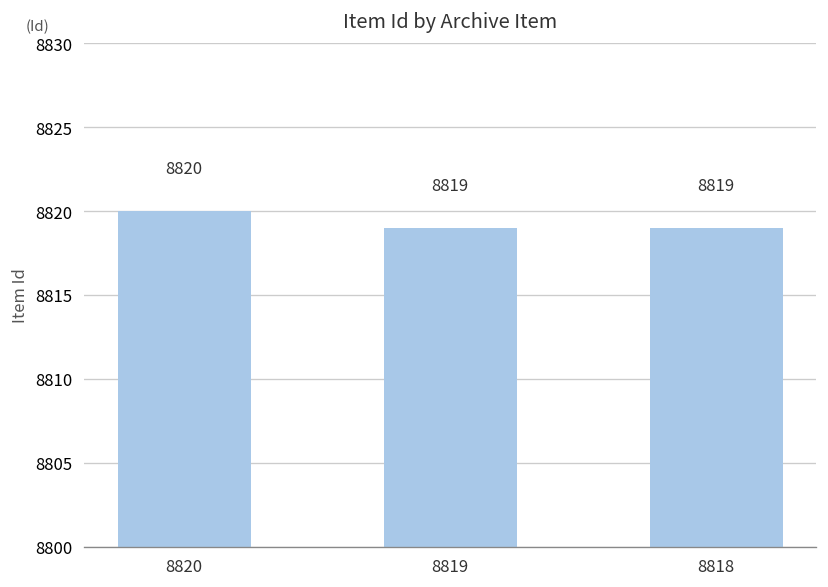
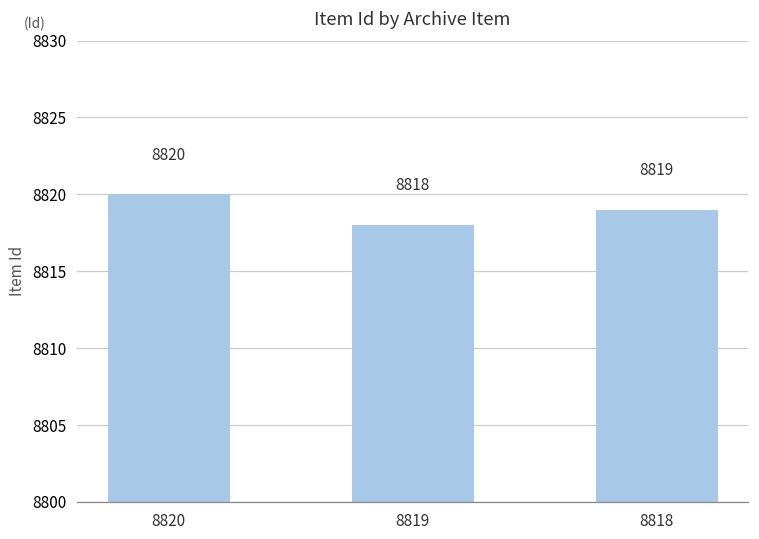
8819: 8819 -> 8818
